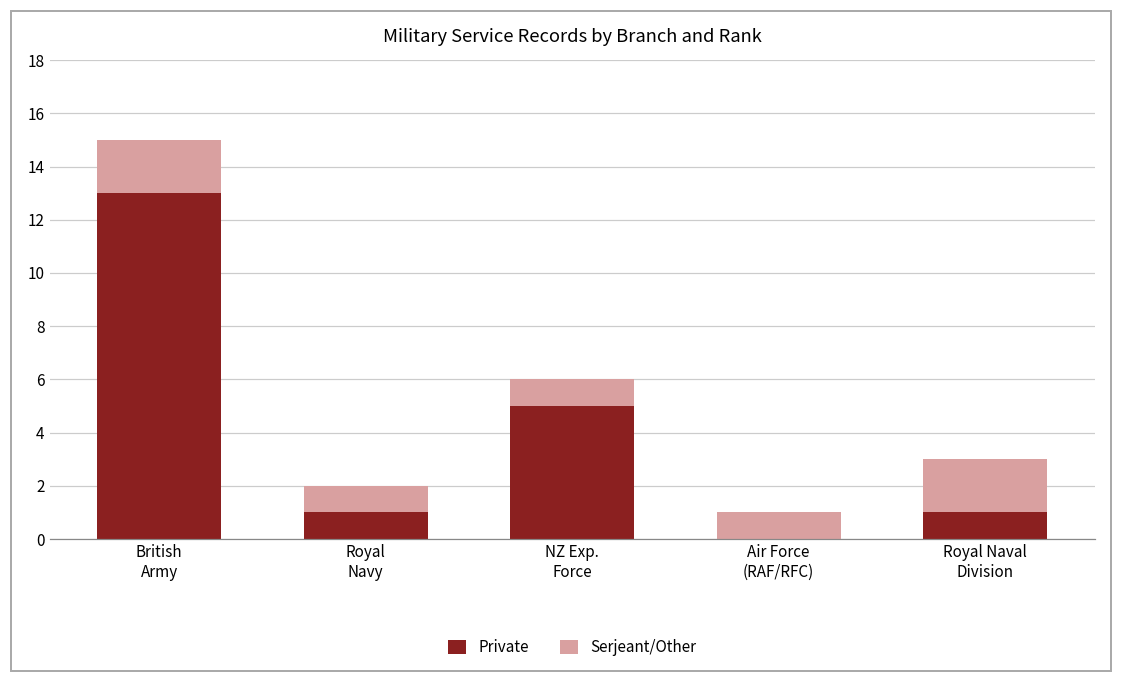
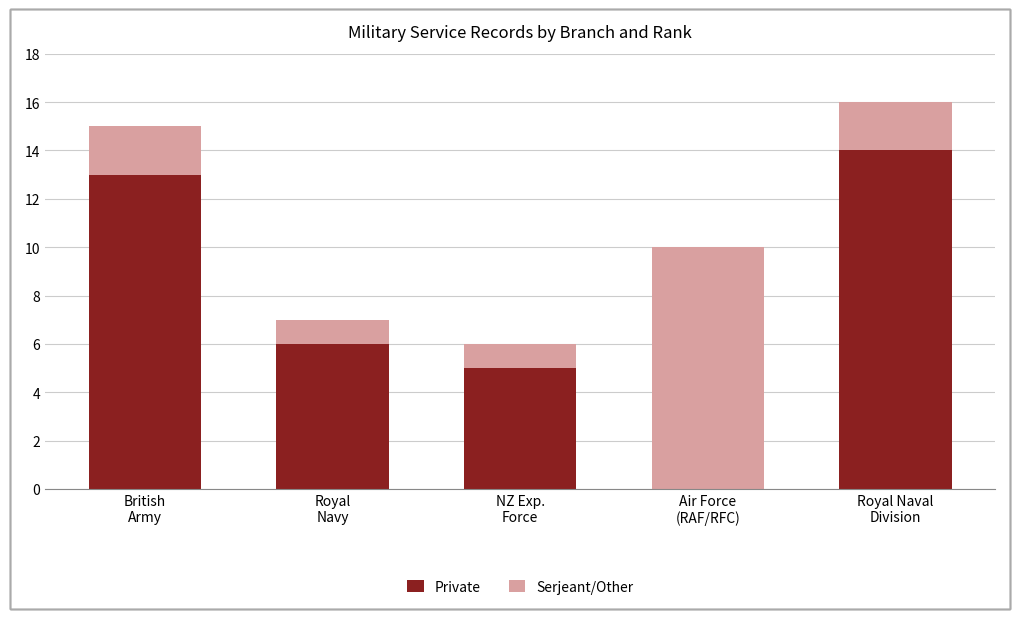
Private, Royal Navy: 1 -> 6
Serjeant/Other, Air Force (RAF/RFC): 1 -> 10
Private, Royal Naval Division: 1 -> 14
